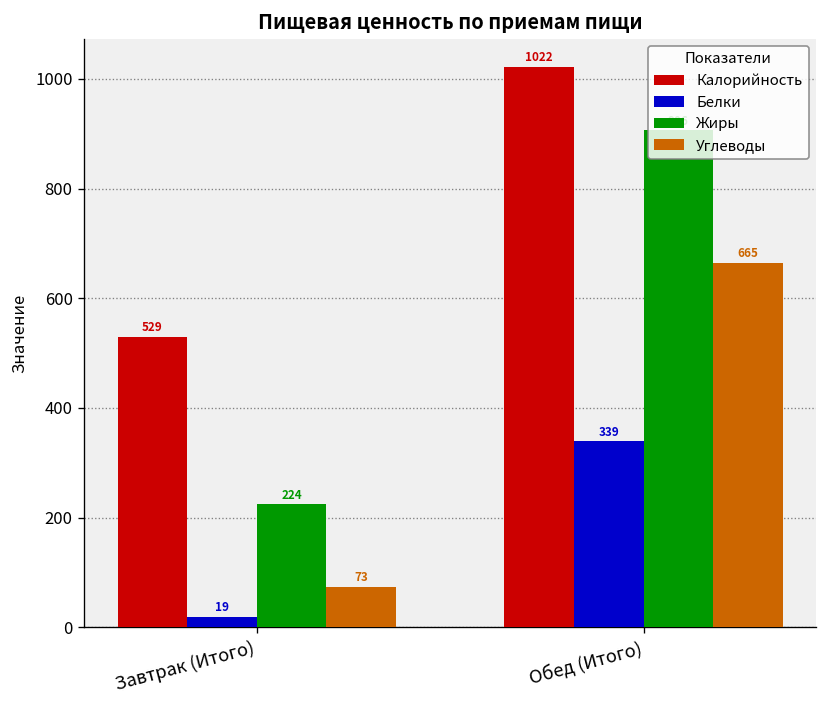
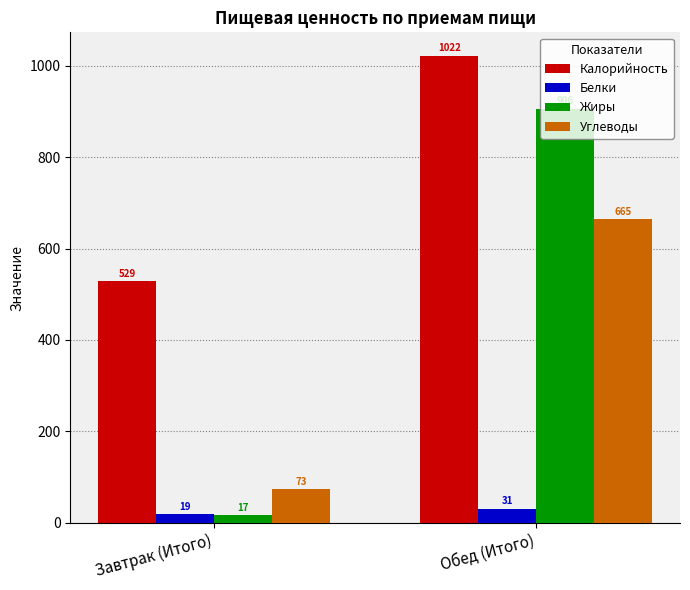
Жиры, Завтрак (Итого): 224 -> 17
Белки, Обед (Итого): 339 -> 31
